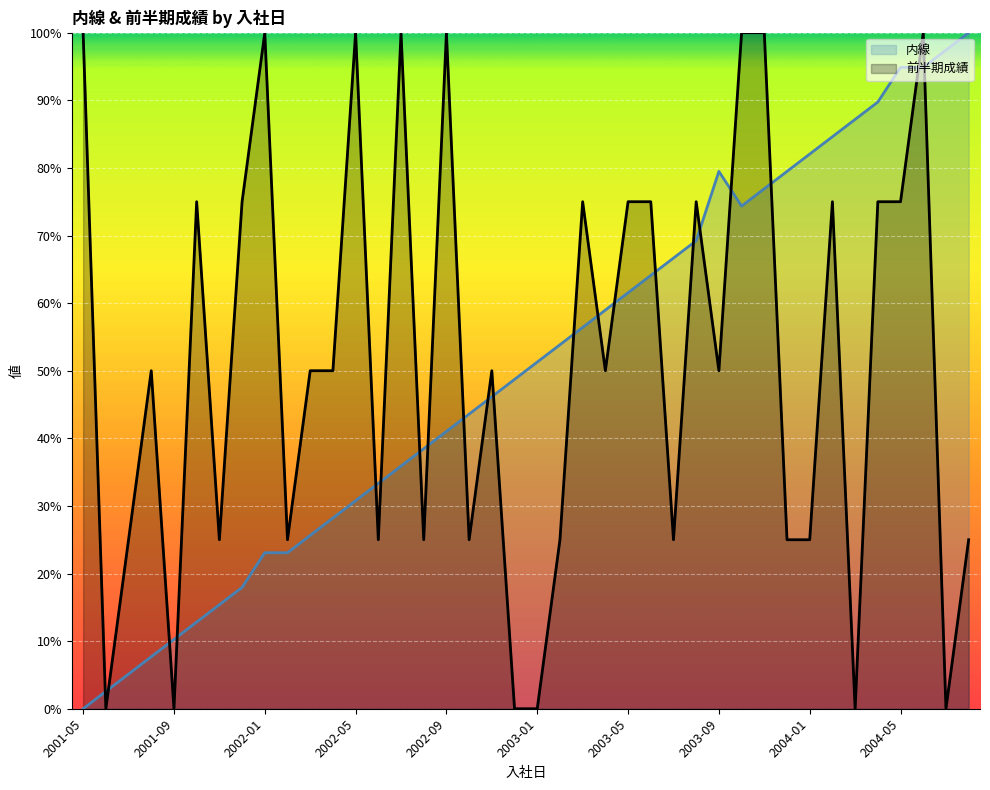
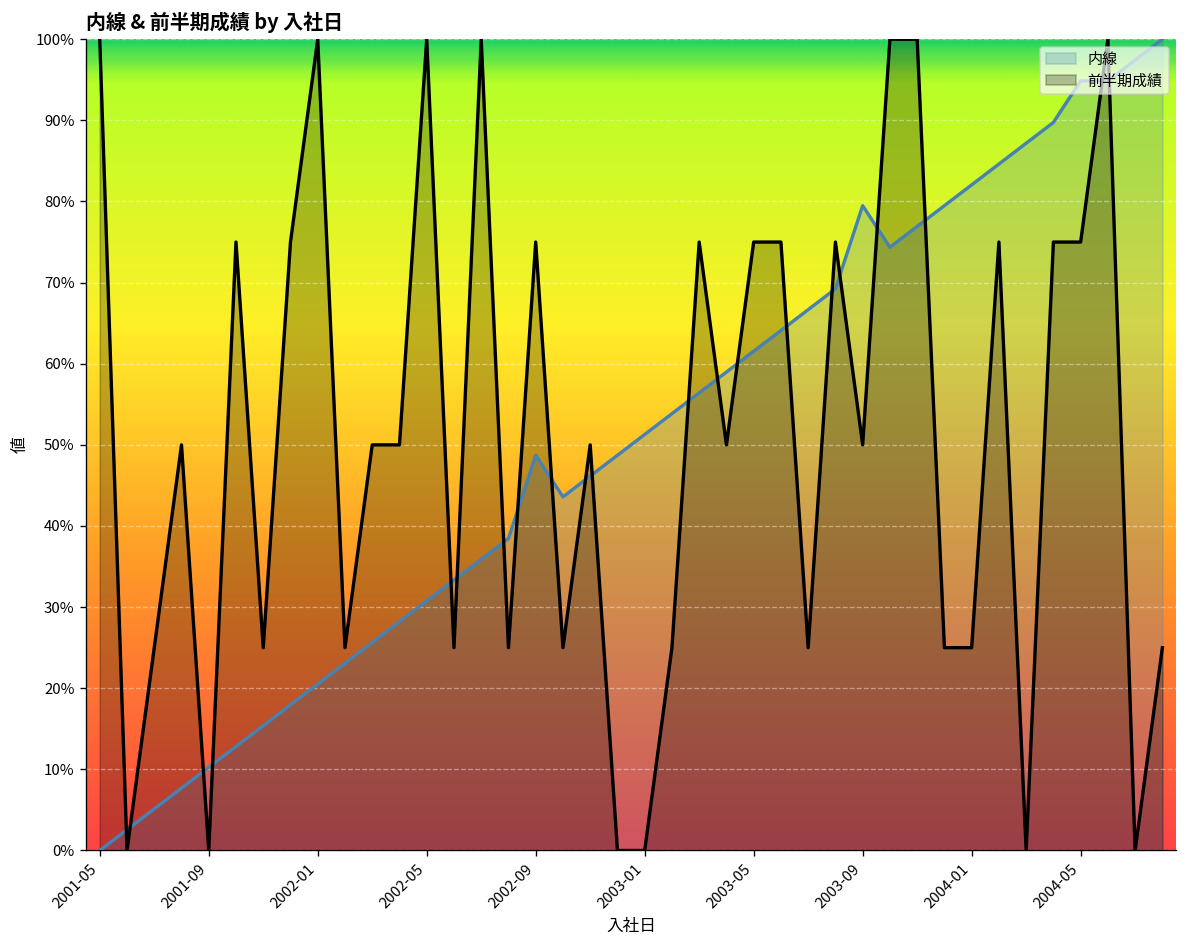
内線, 2002-01: 23% -> 21%
内線, 2002-09: 41% -> 49%
前半期成績, 2002-09: 100% -> 75%
